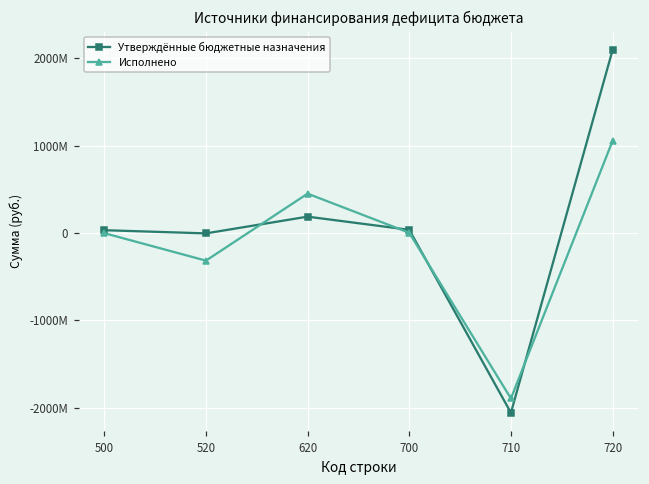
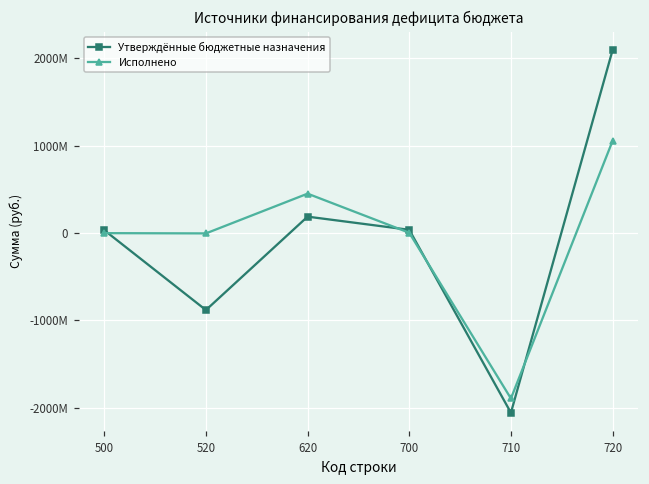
Утверждённые бюджетные назначения, 520: 0 -> -900000000
Исполнено, 520: -300000000 -> 0
